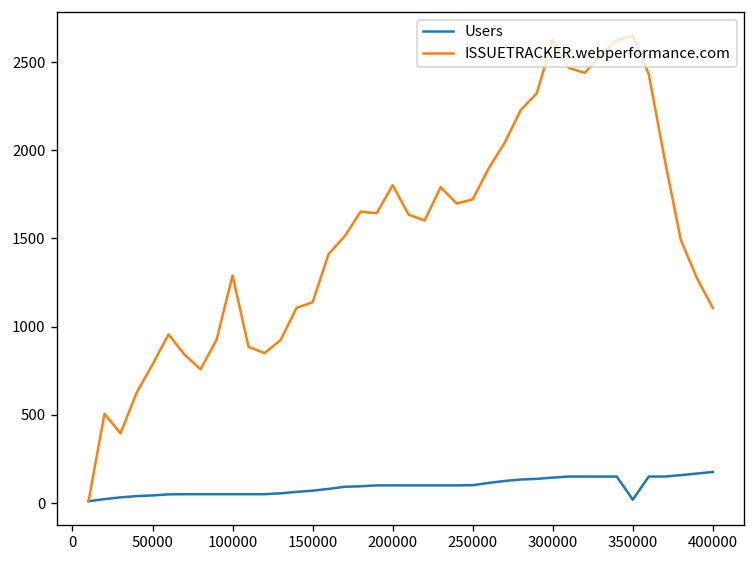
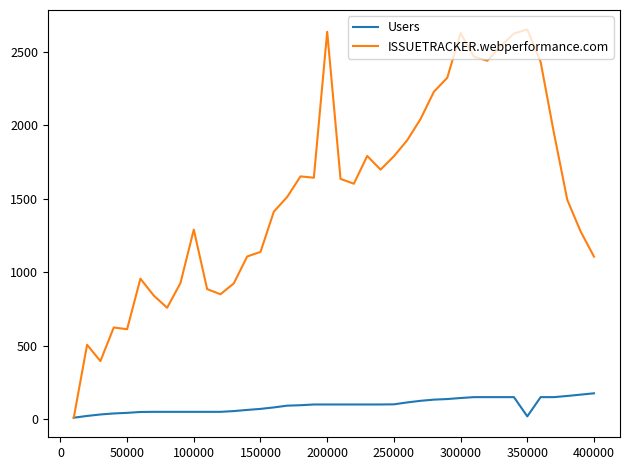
ISSUETRACKER.webperformance.com, 50000: 790 -> 610
ISSUETRACKER.webperformance.com, 200000: 1800 -> 2640
ISSUETRACKER.webperformance.com, 250000: 1720 -> 1790
